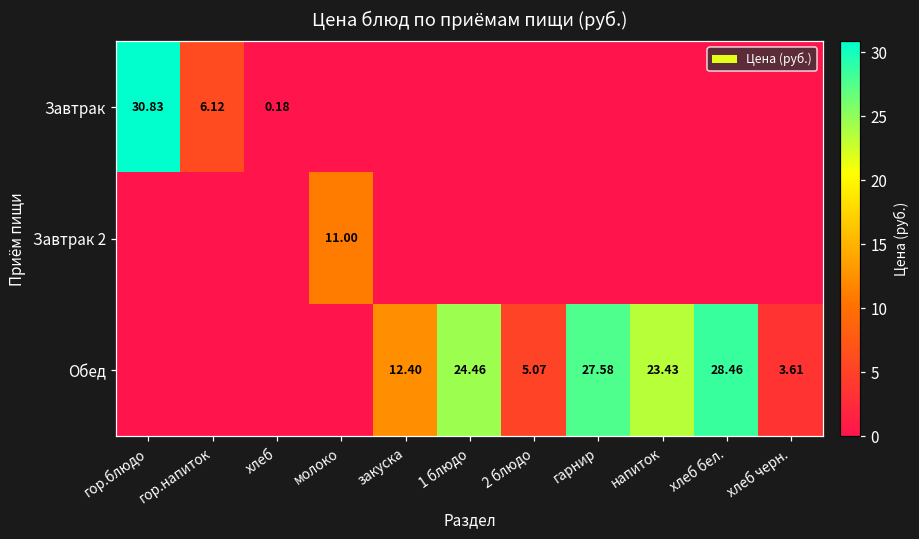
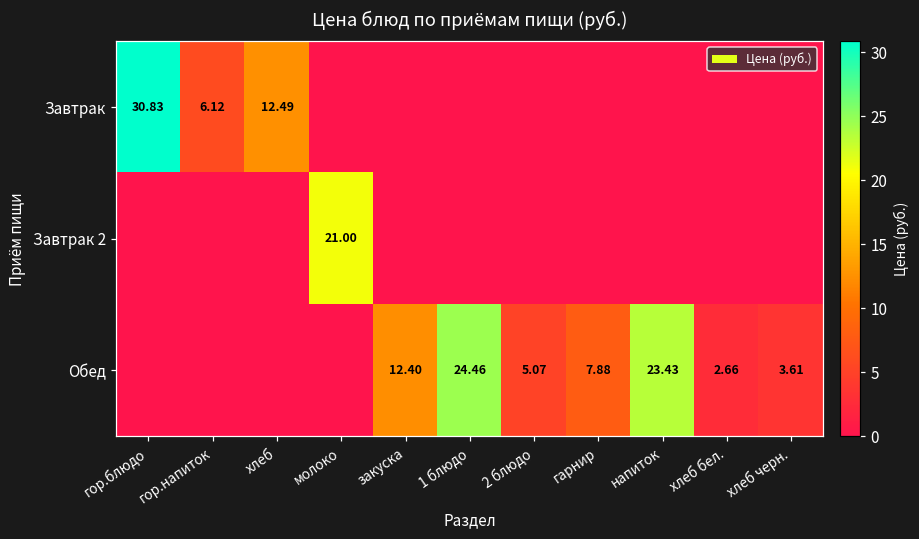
Завтрак, хлеб: 0.18 -> 12.49
Завтрак 2, молоко: 11.00 -> 21.00
Обед, гарнир: 27.58 -> 7.88
Обед, хлеб бел.: 28.46 -> 2.66
